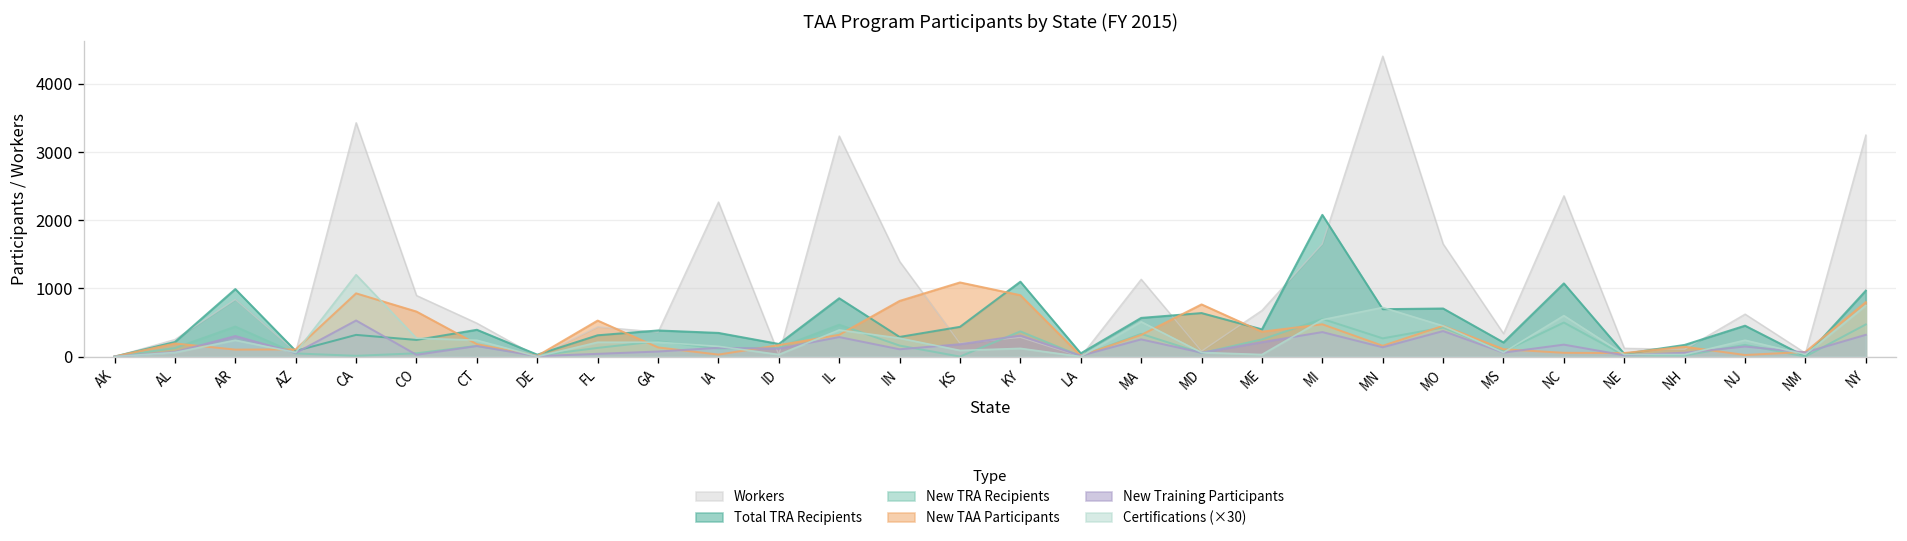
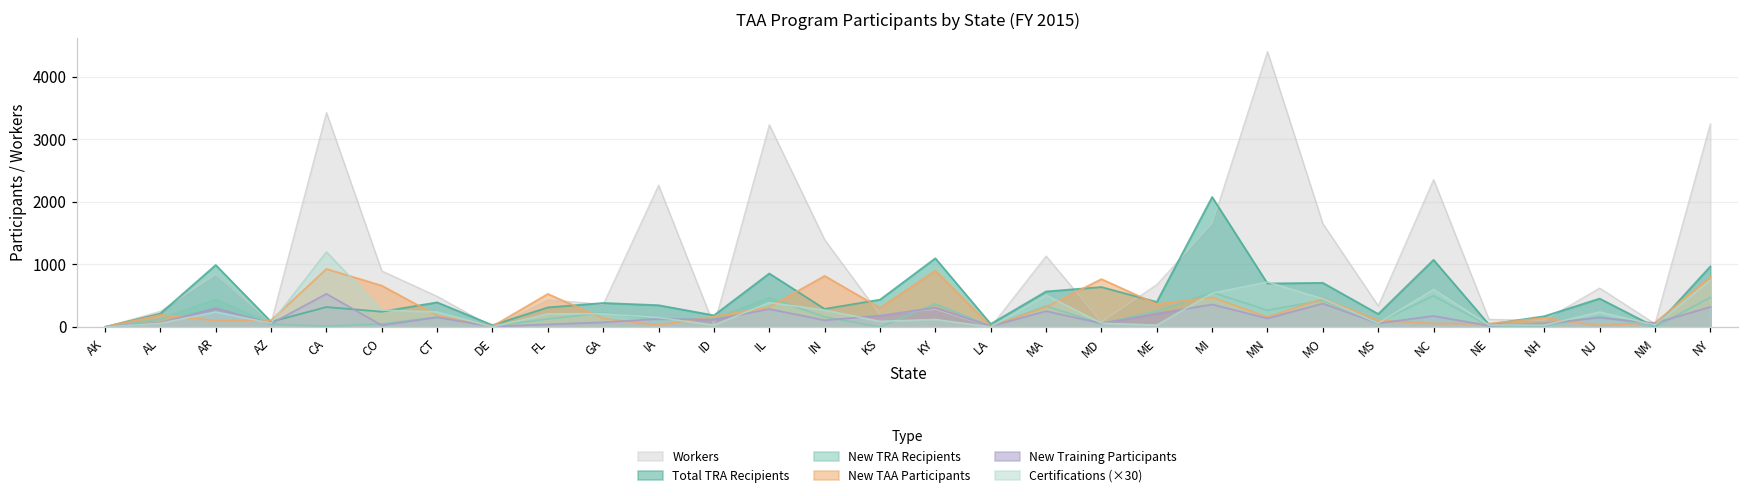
New TAA Participants, KS: 1100 -> 300
